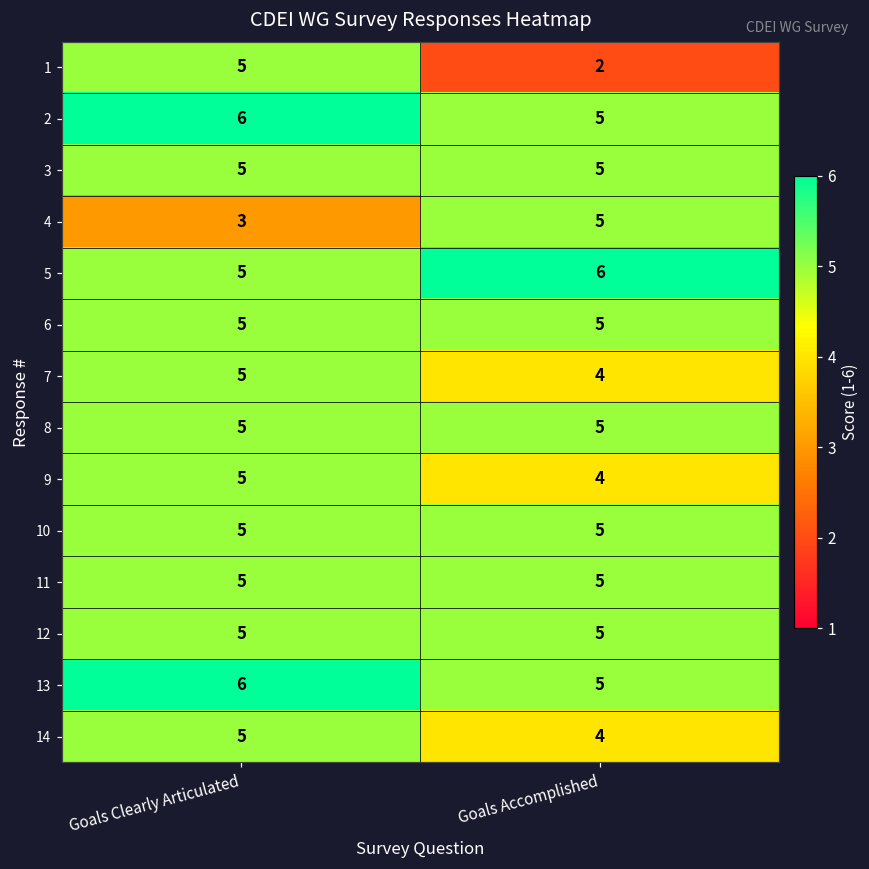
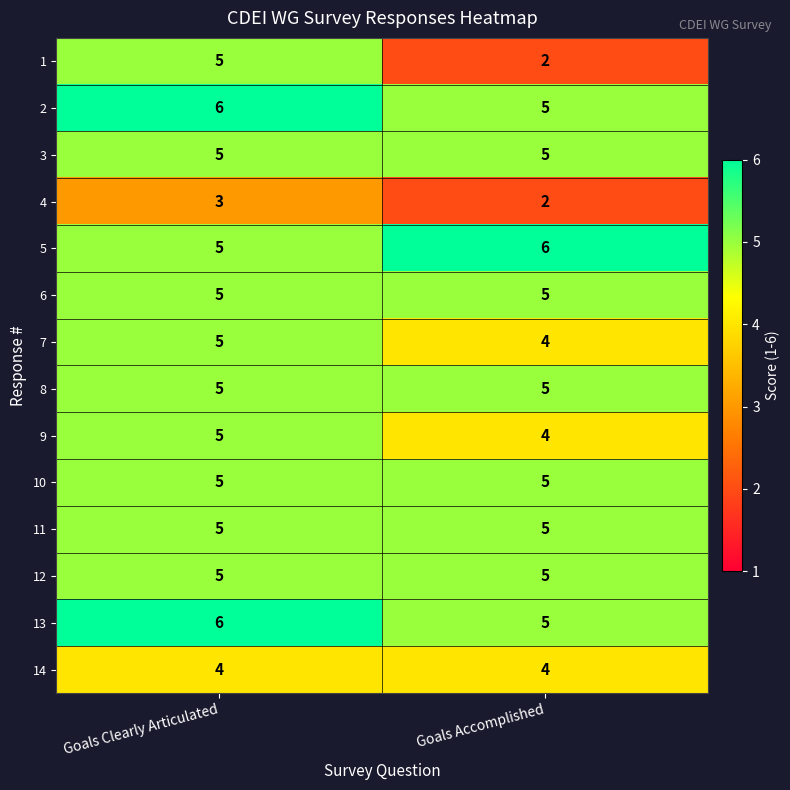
4, Goals Accomplished: 5 -> 2
14, Goals Clearly Articulated: 5 -> 4
